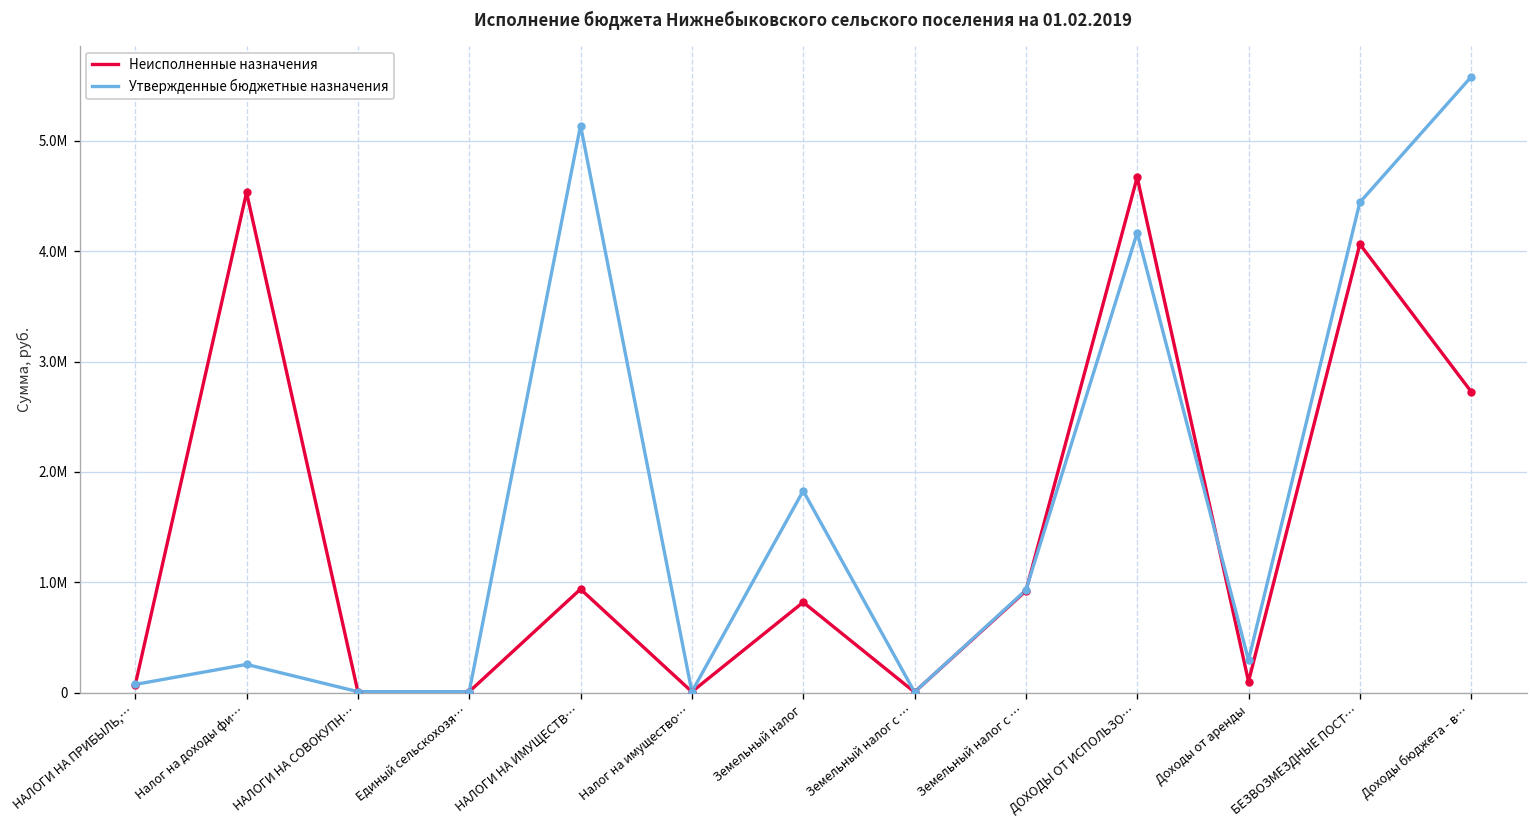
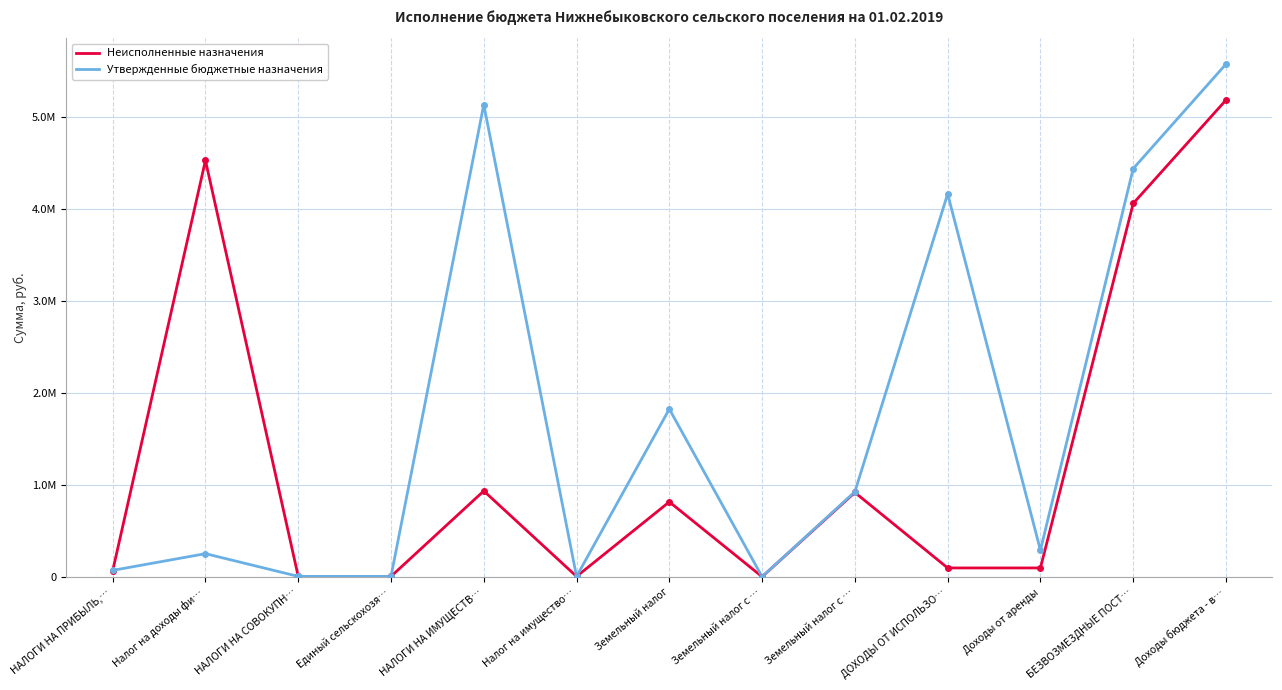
Неисполненные назначения, ДОХОДЫ ОТ ИСПОЛЬЗО…: 4700000 -> 100000
Неисполненные назначения, Доходы бюджета - в…: 2700000 -> 5200000
